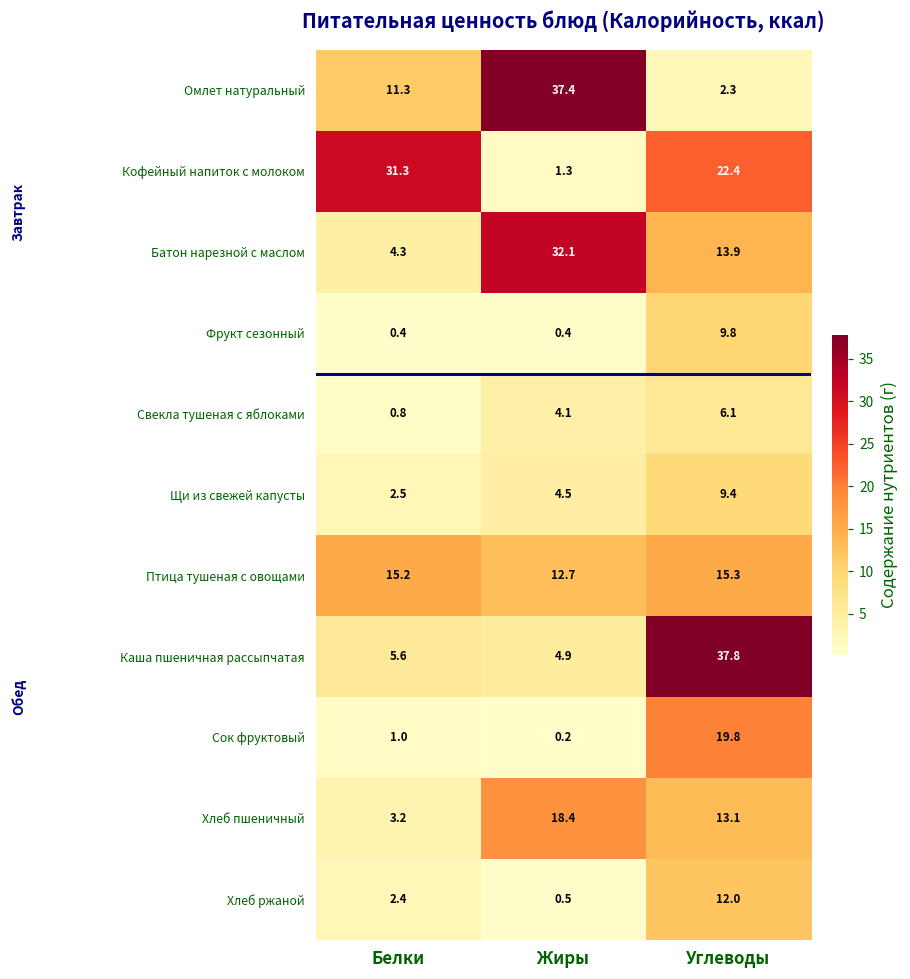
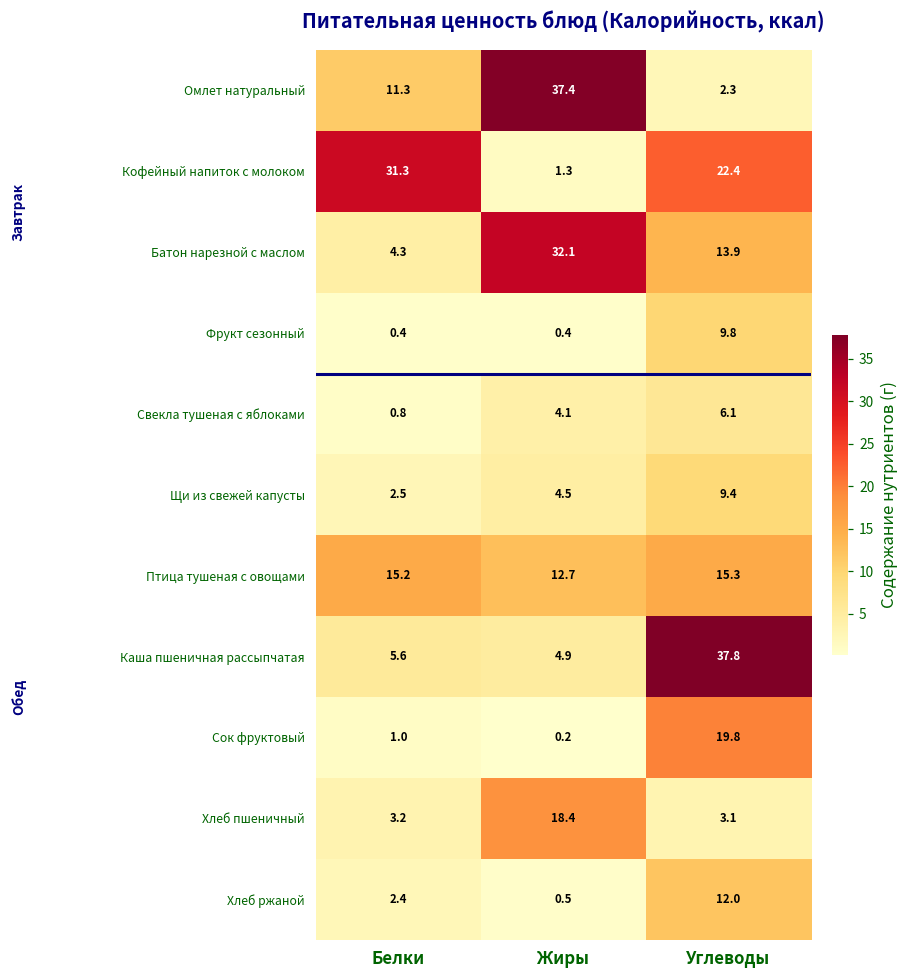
Хлеб пшеничный, Углеводы: 13.1 -> 3.1
